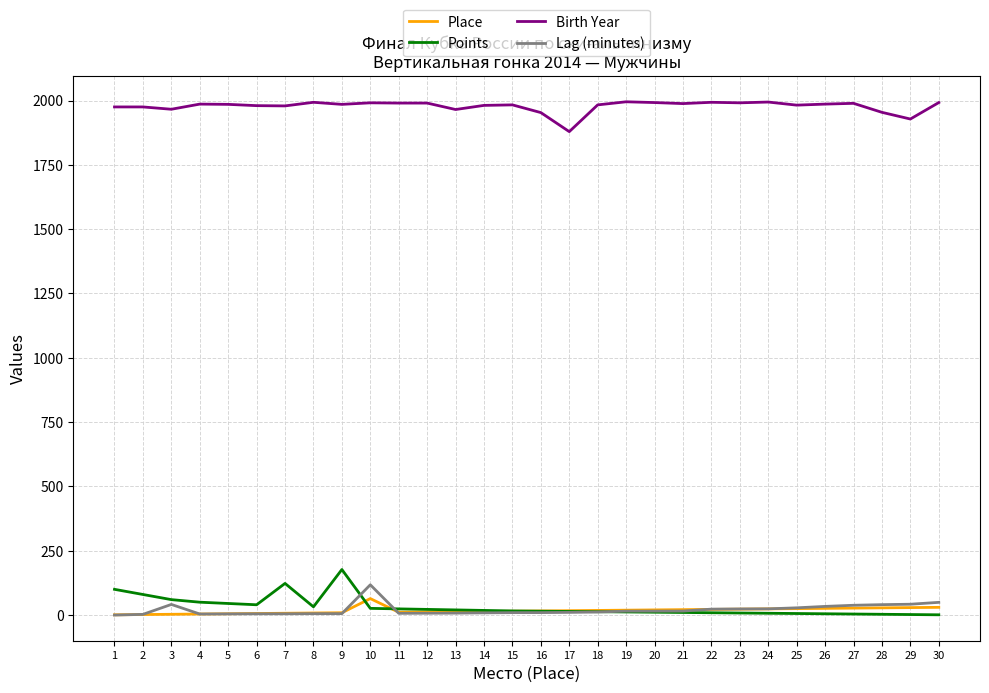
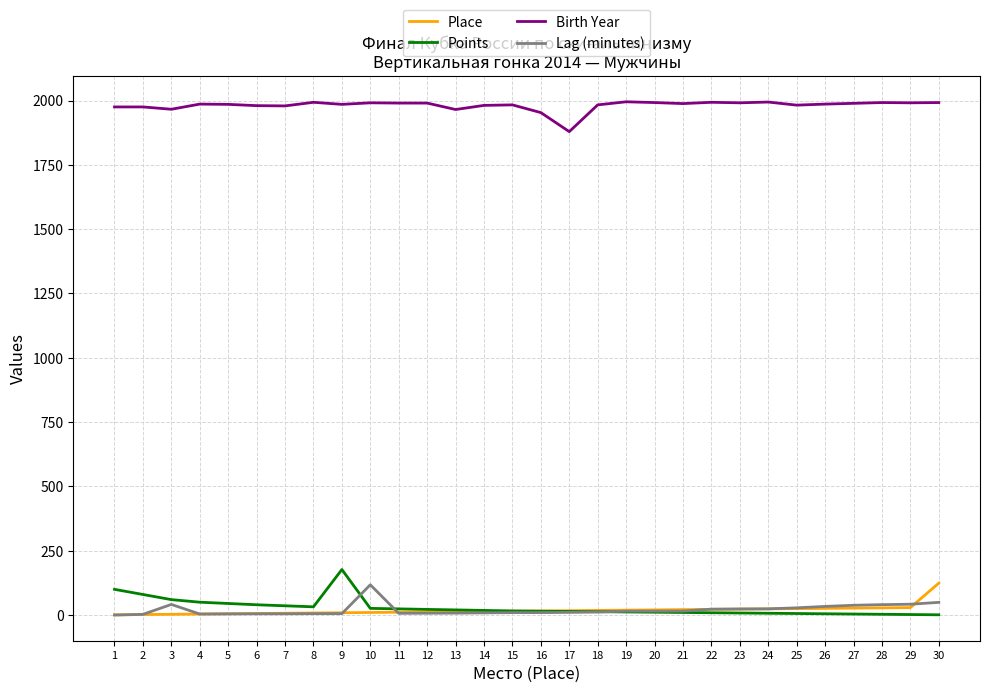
Points, 7: 120 -> 40
Place, 10: 60 -> 10
Birth Year, 28: 1950 -> 1990
Birth Year, 29: 1930 -> 1990
Place, 30: 30 -> 120
